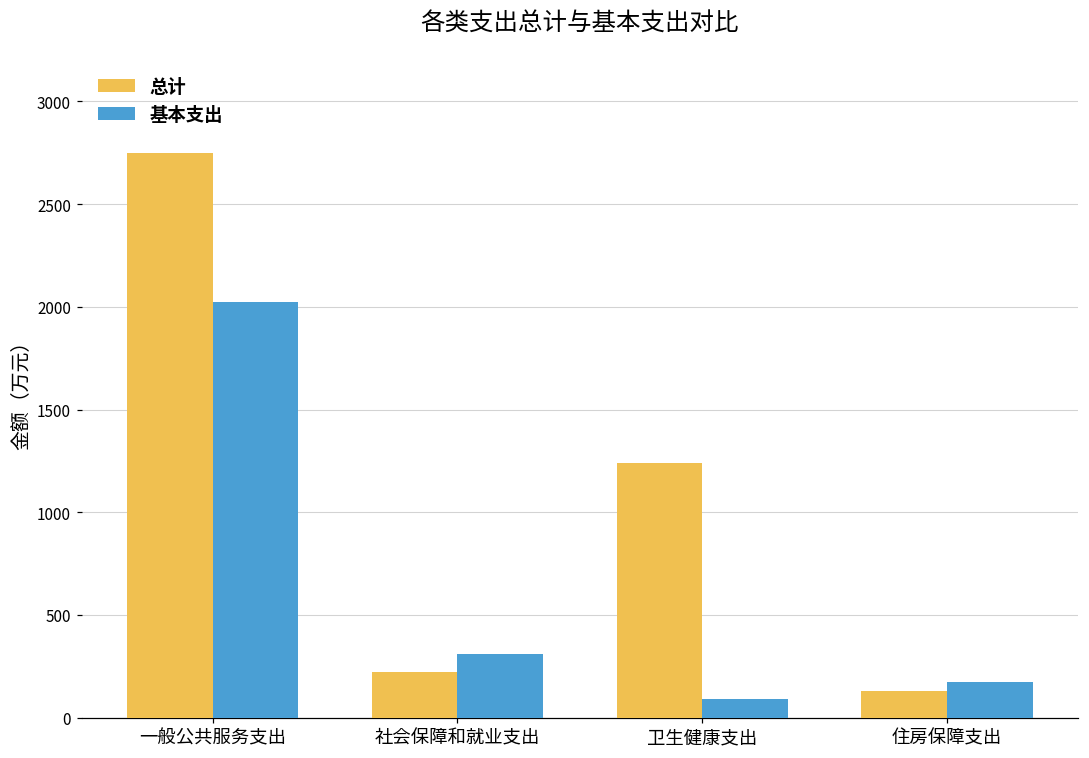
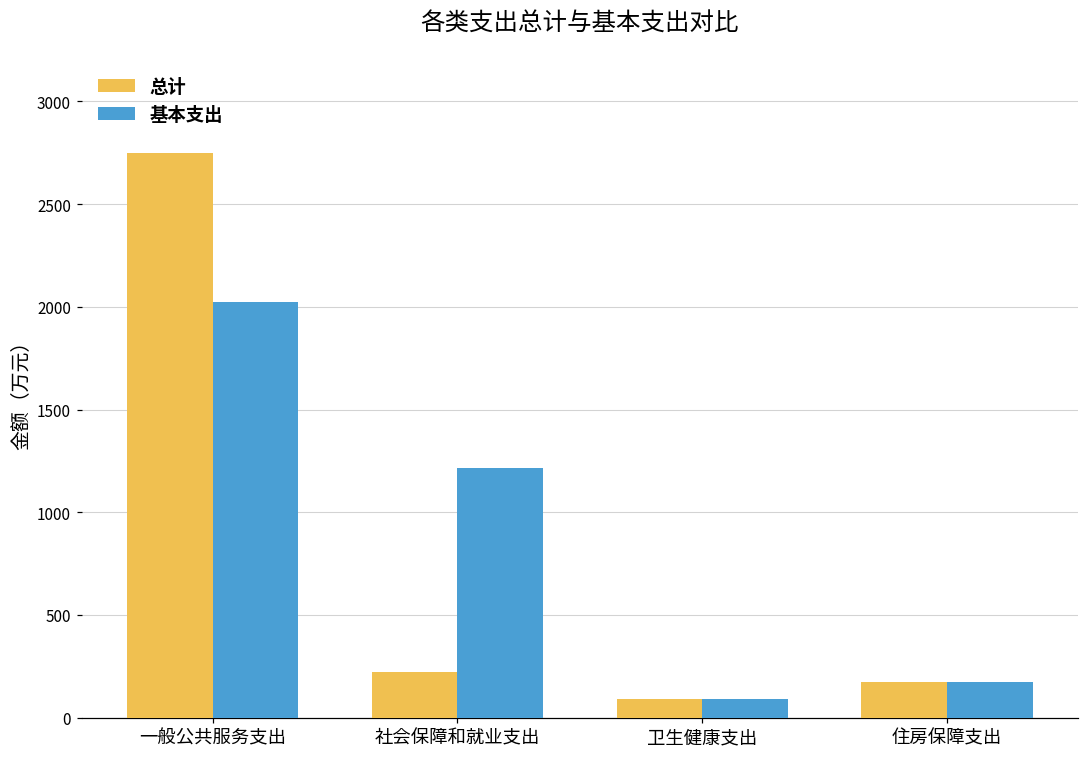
基本支出, 社会保障和就业支出: 310 -> 1220
总计, 卫生健康支出: 1240 -> 90
总计, 住房保障支出: 130 -> 170
